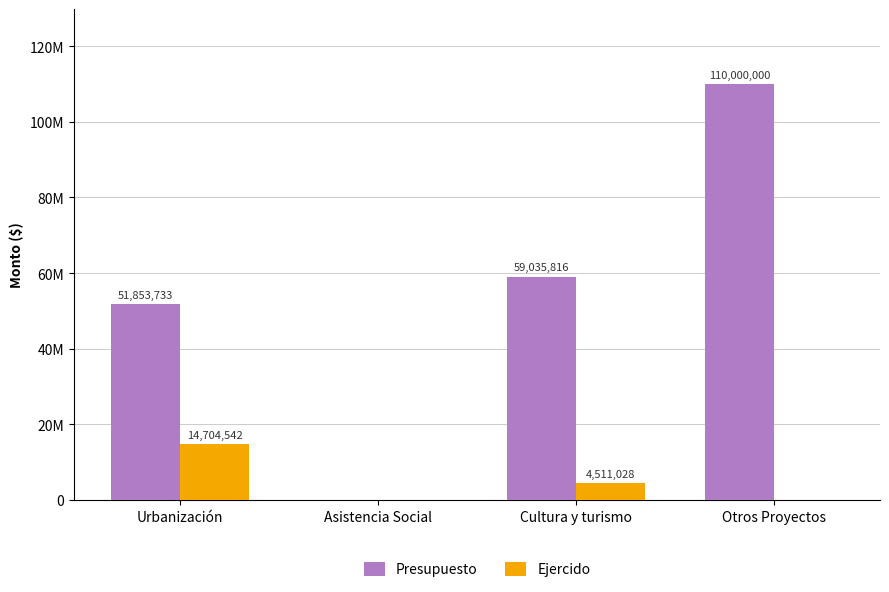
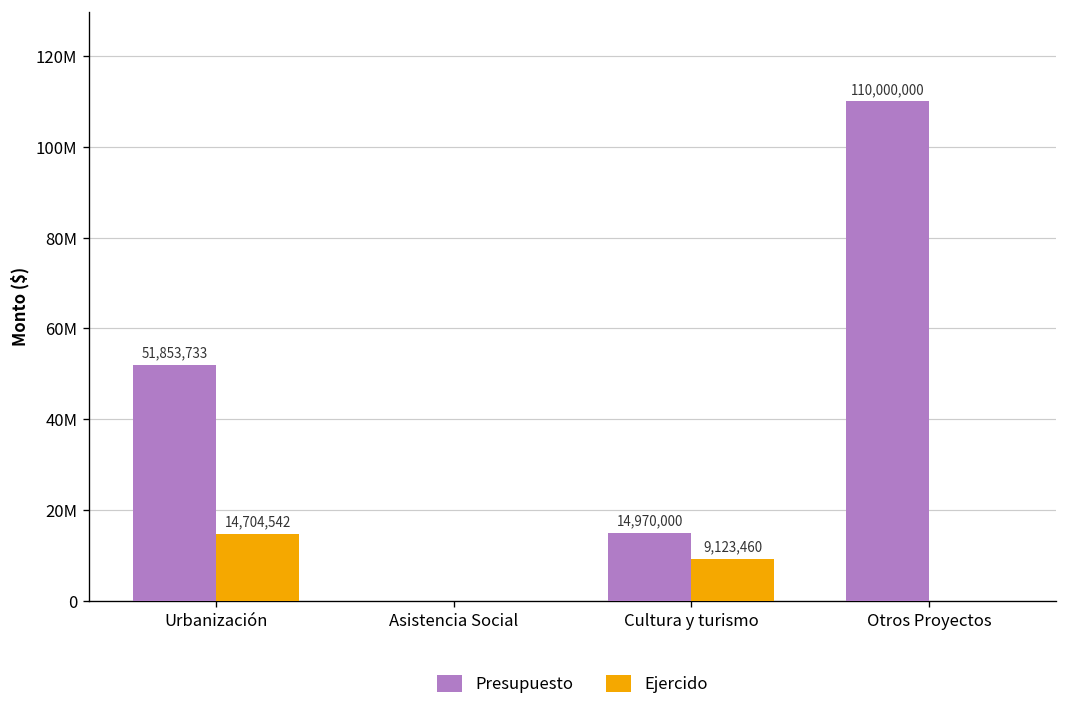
Presupuesto, Cultura y turismo: 59,035,816 -> 14,970,000
Ejercido, Cultura y turismo: 4,511,028 -> 9,123,460
